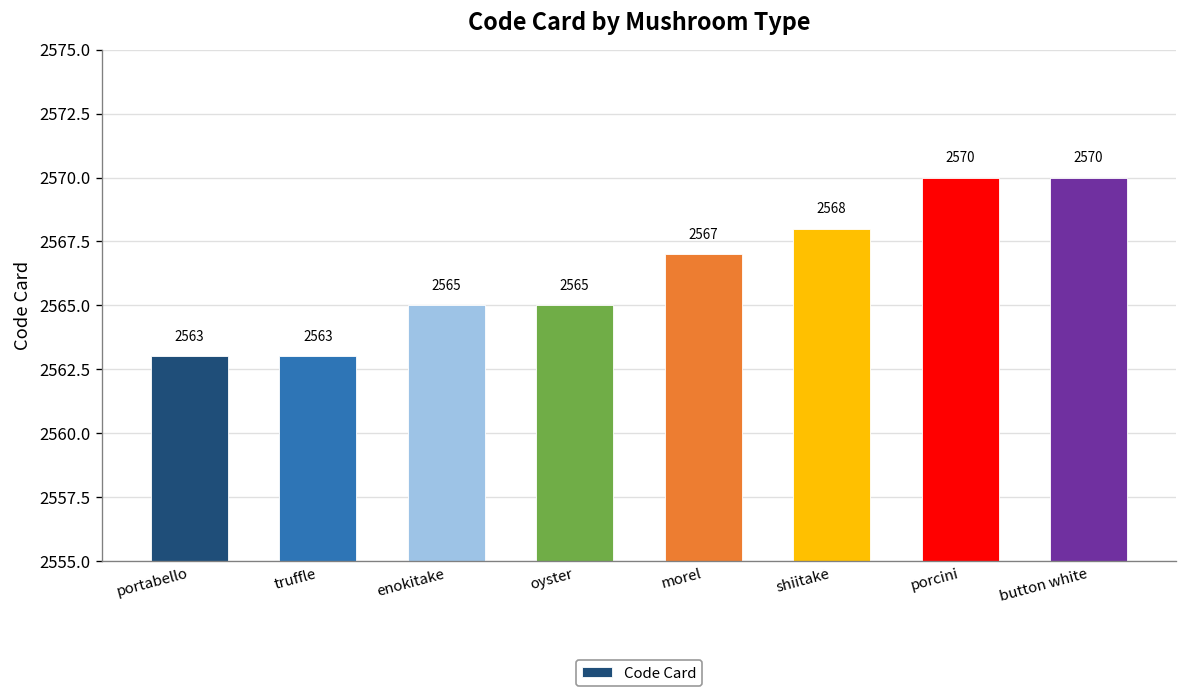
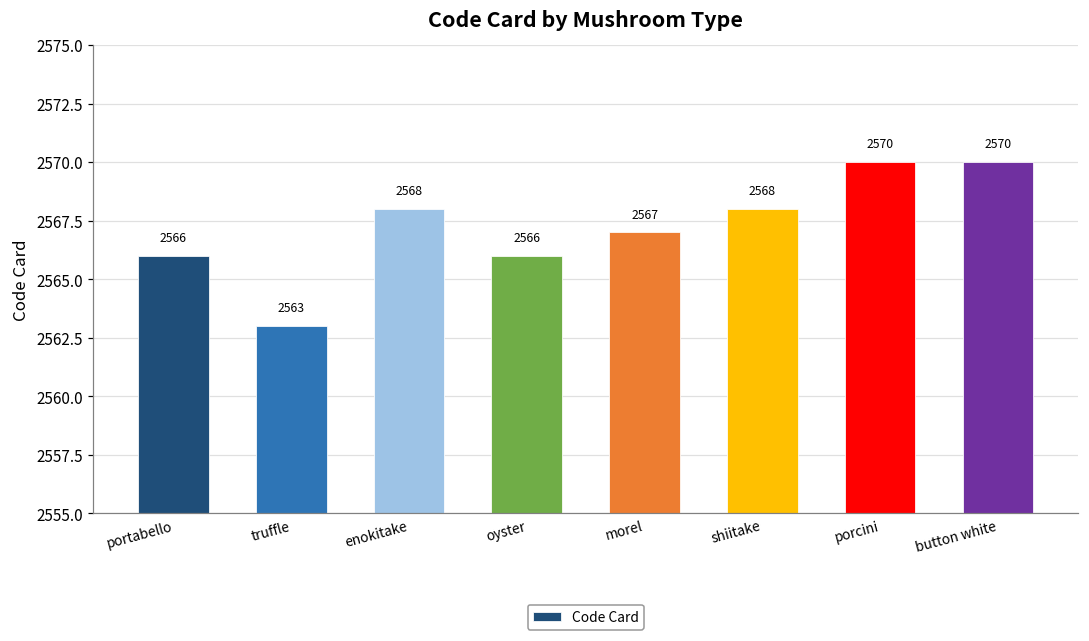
portabello: 2563 -> 2566
enokitake: 2565 -> 2568
oyster: 2565 -> 2566
